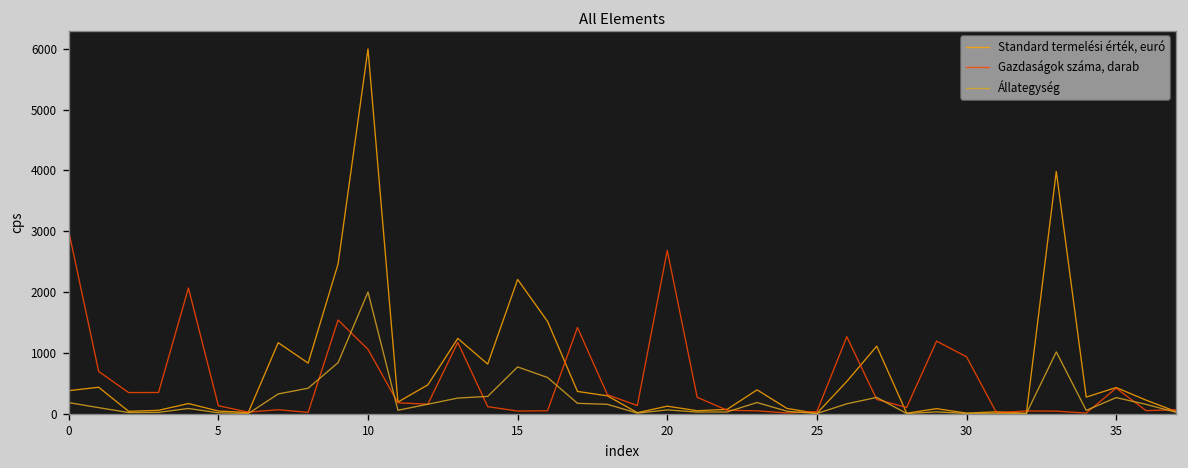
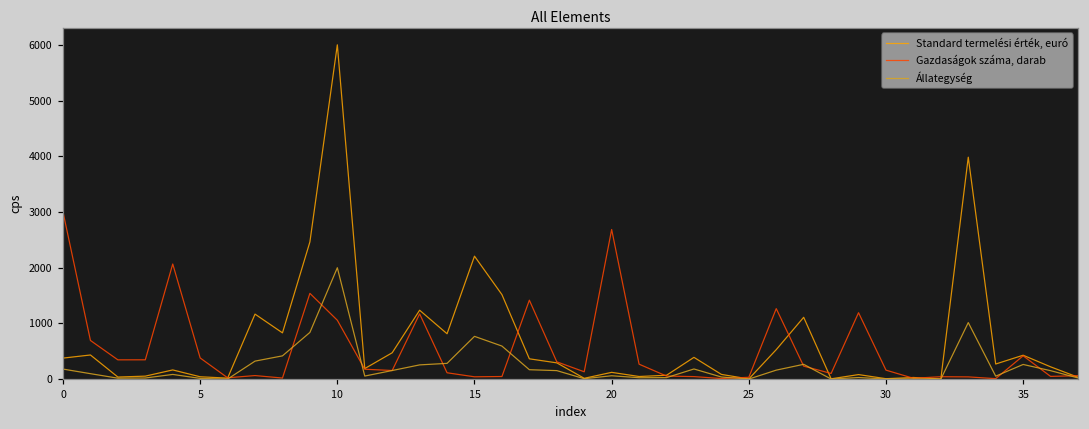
Gazdaságok száma, darab, 5: 100 -> 400
Gazdaságok száma, darab, 30: 900 -> 200
